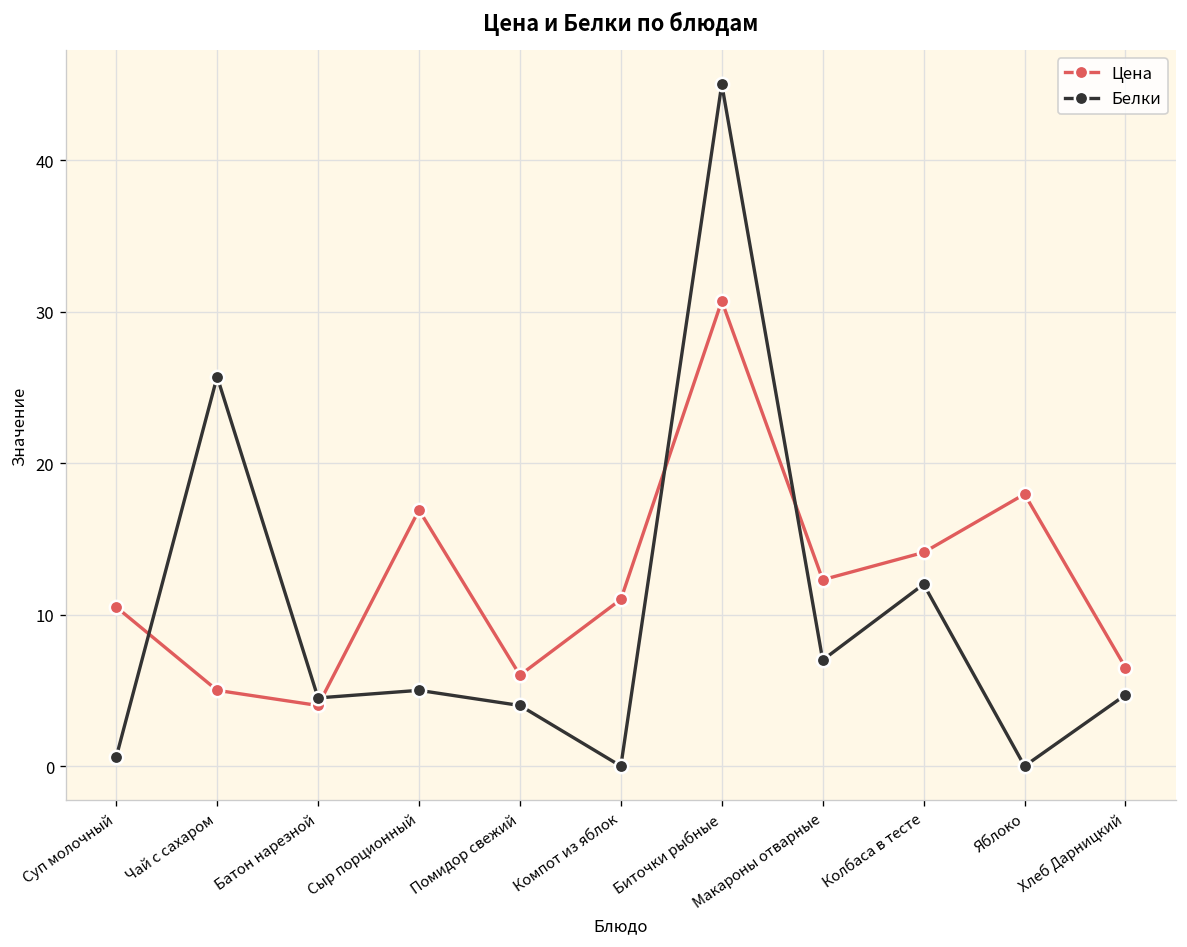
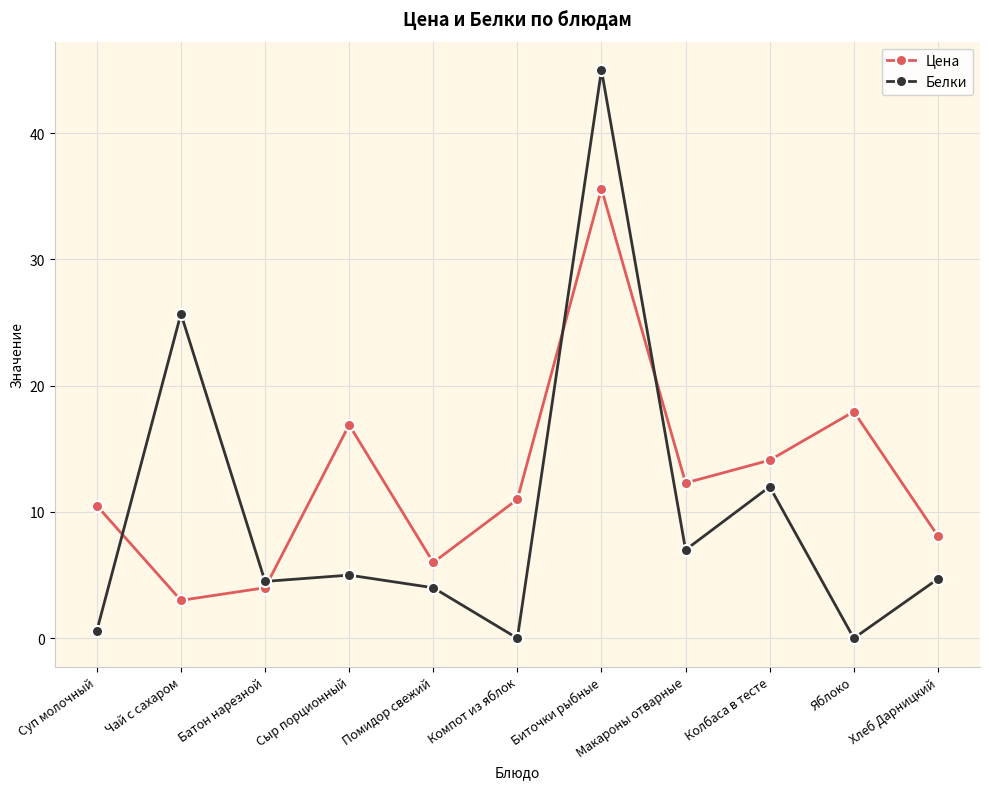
Цена, Чай с сахаром: 5 -> 3
Цена, Биточки рыбные: 30.7 -> 35.6
Цена, Хлеб Дарницкий: 6.5 -> 8.1
